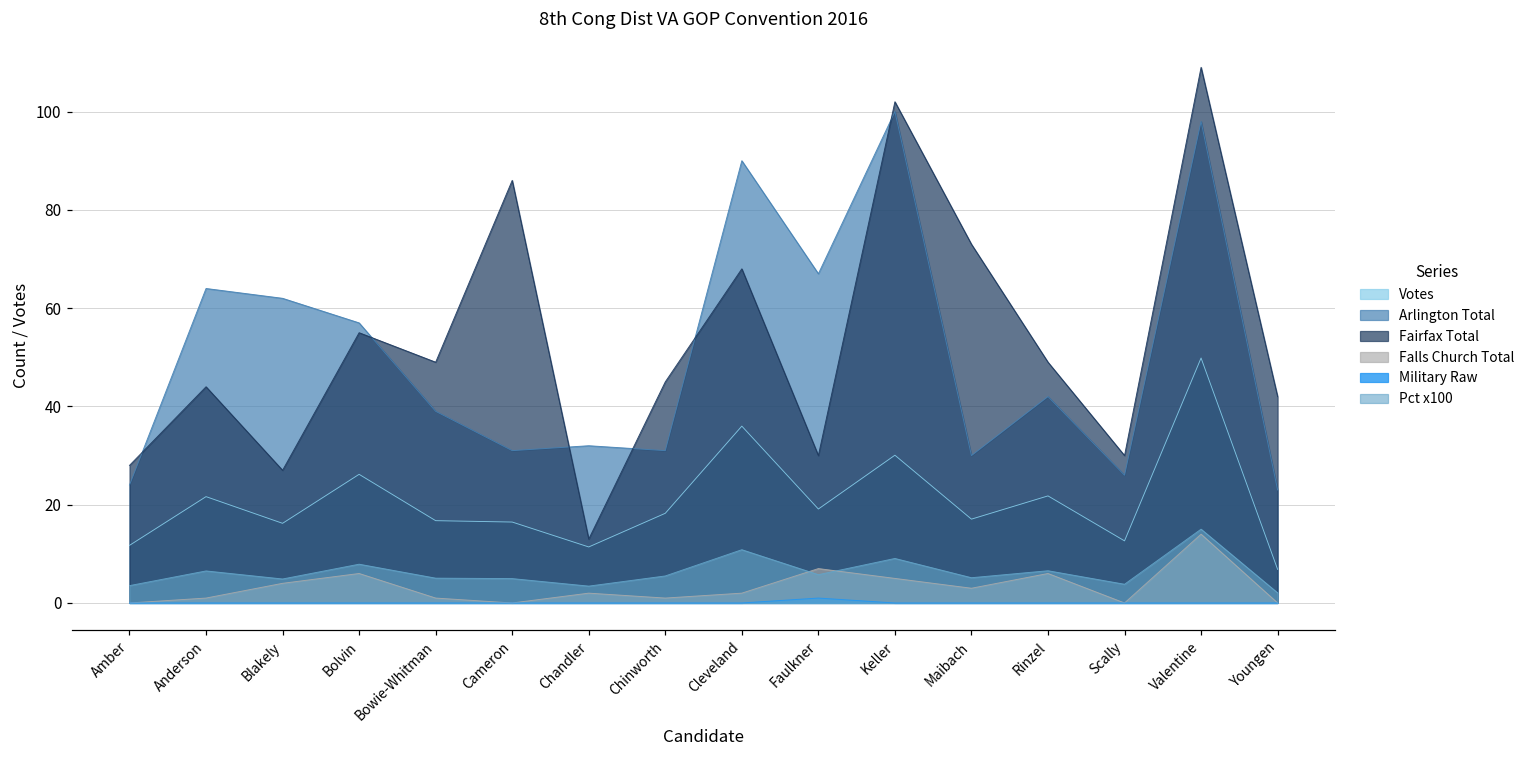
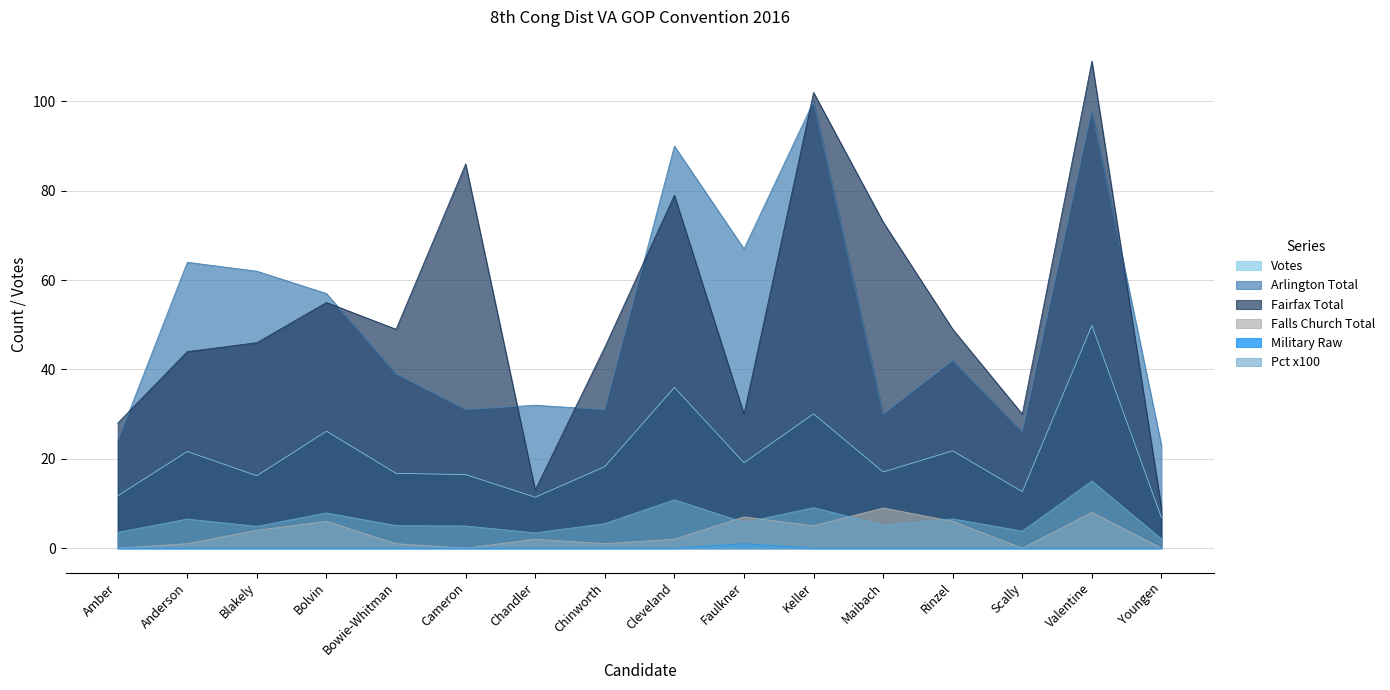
Fairfax Total, Blakely: 27 -> 46
Fairfax Total, Cleveland: 68 -> 79
Falls Church Total, Maibach: 3 -> 9
Falls Church Total, Valentine: 14 -> 8
Fairfax Total, Youngen: 42 -> 9
